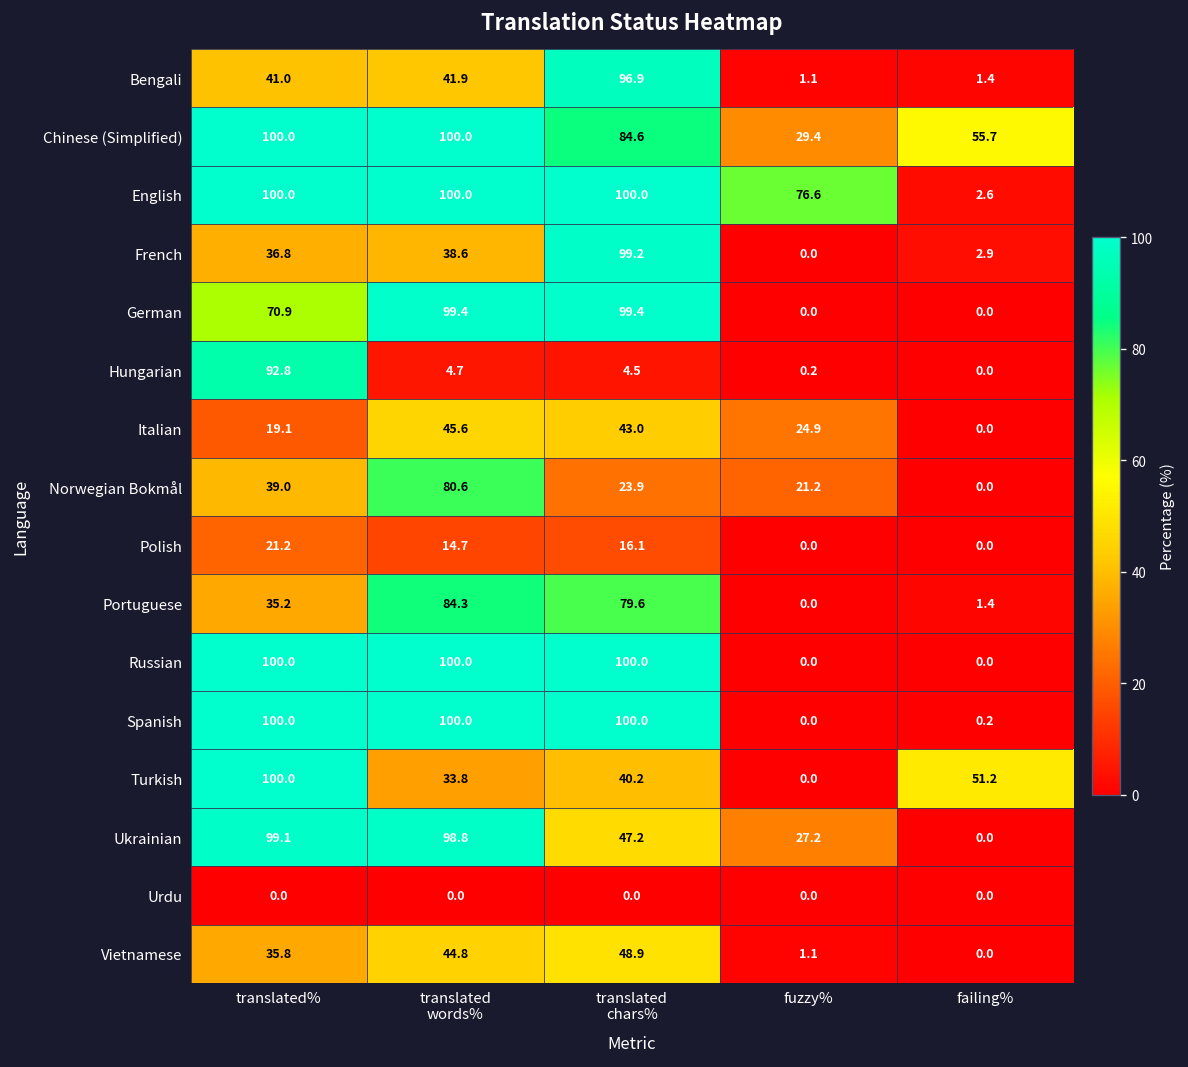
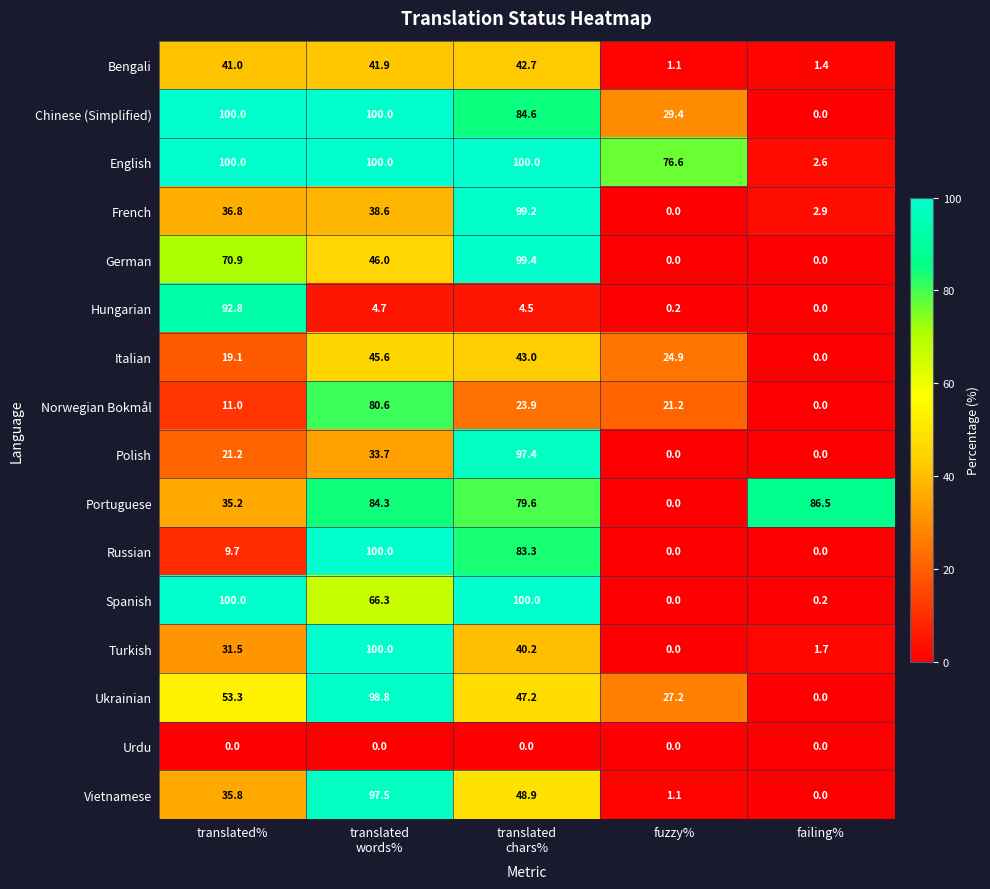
Bengali, translated chars%: 96.9 -> 42.7
Chinese (Simplified), failing%: 55.7 -> 0.0
German, translated words%: 99.4 -> 46.0
Norwegian Bokmål, translated%: 39.0 -> 11.0
Polish, translated words%: 14.7 -> 33.7
Polish, translated chars%: 16.1 -> 97.4
Portuguese, failing%: 1.4 -> 86.5
Russian, translated%: 100.0 -> 9.7
Russian, translated chars%: 100.0 -> 83.3
Spanish, translated words%: 100.0 -> 66.3
Turkish, translated%: 100.0 -> 31.5
Turkish, translated words%: 33.8 -> 100.0
Turkish, failing%: 51.2 -> 1.7
Ukrainian, translated%: 99.1 -> 53.3
Vietnamese, translated words%: 44.8 -> 97.5
